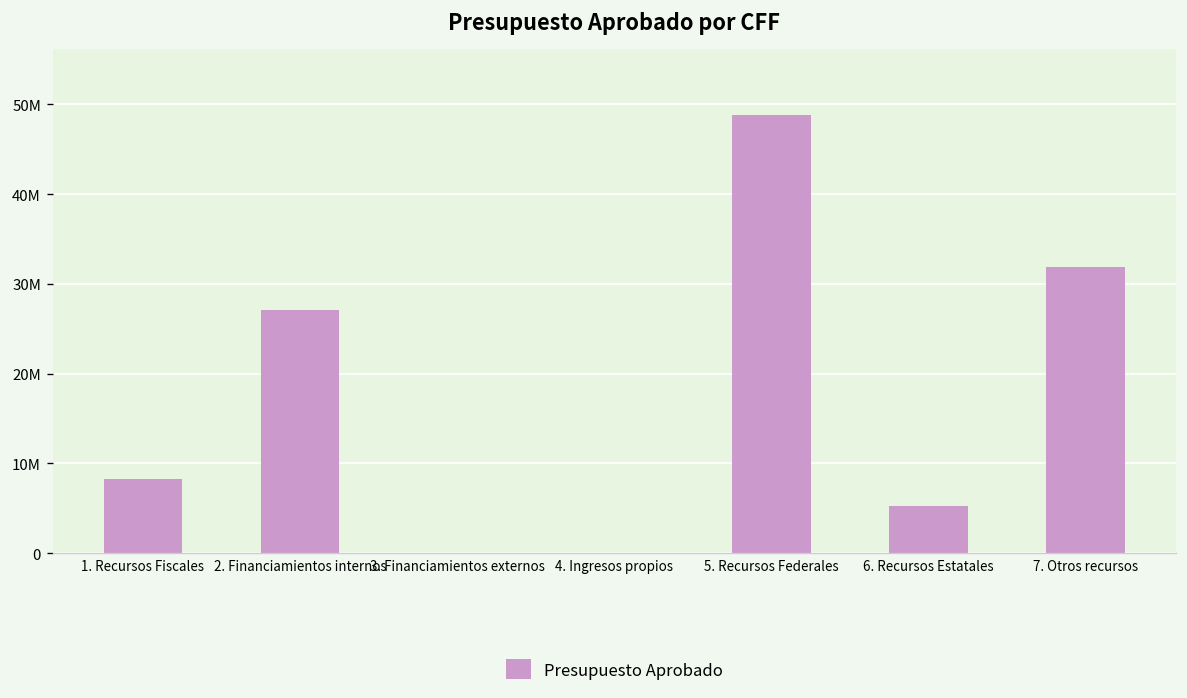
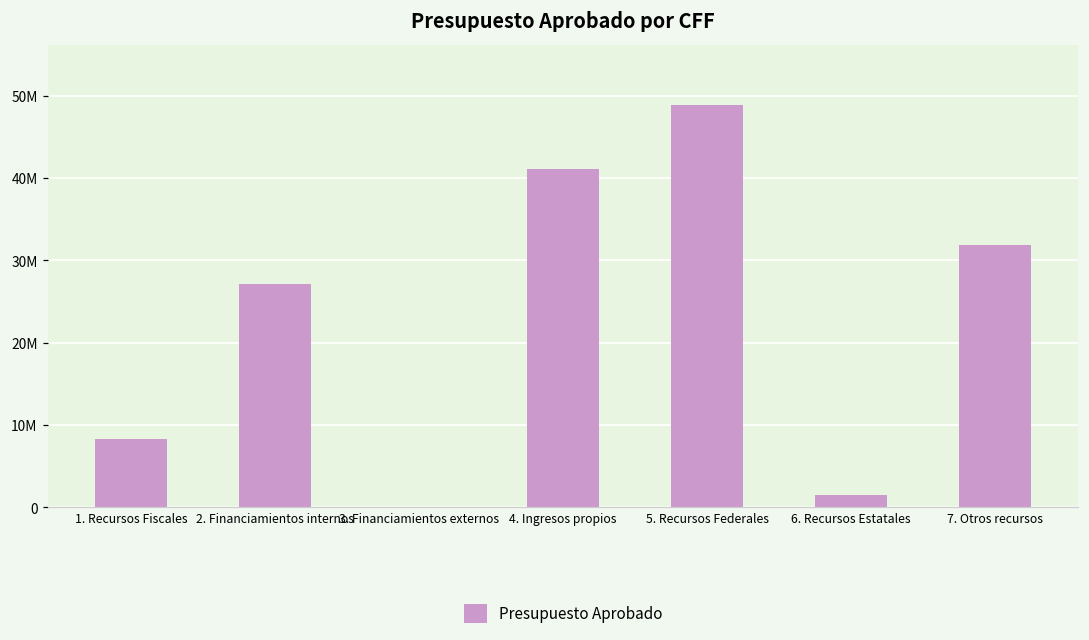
4. Ingresos propios: 0 -> 41000000
6. Recursos Estatales: 5000000 -> 1000000
